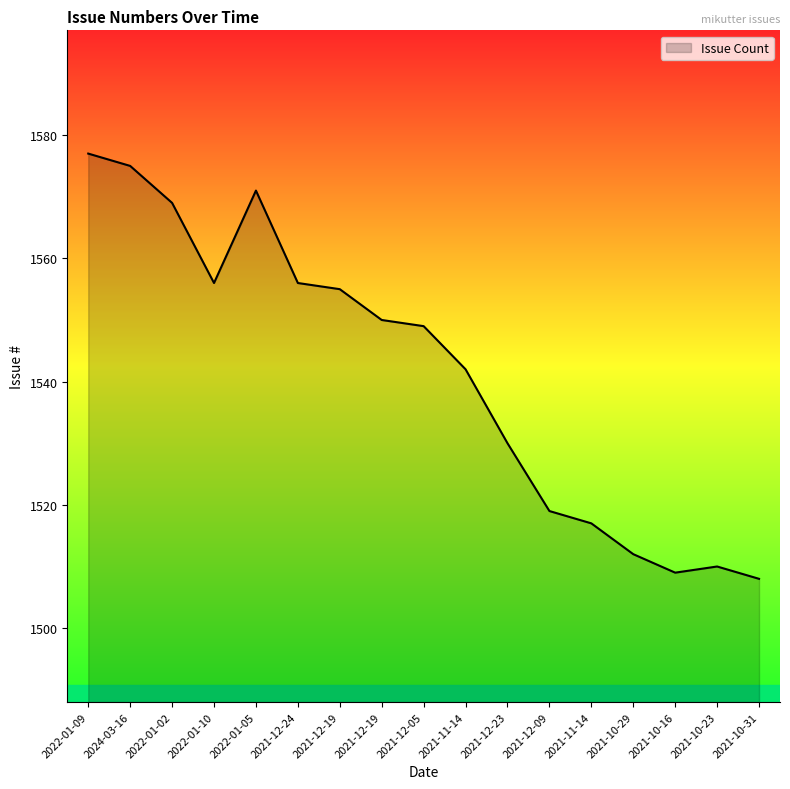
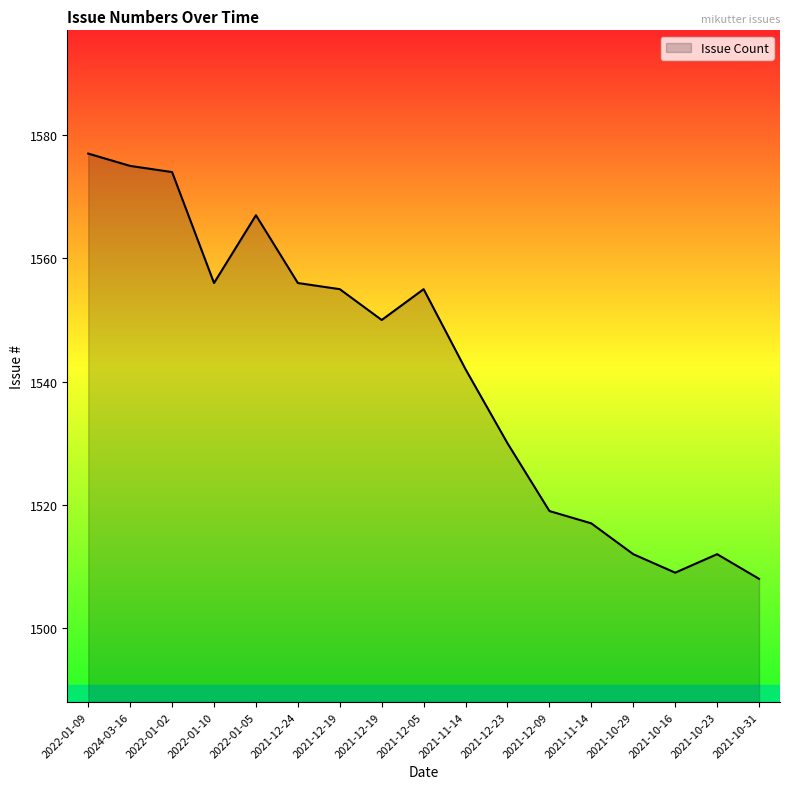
2022-01-02: 1569 -> 1574
2022-01-05: 1571 -> 1567
2021-12-05: 1549 -> 1555
2021-10-23: 1510 -> 1512
